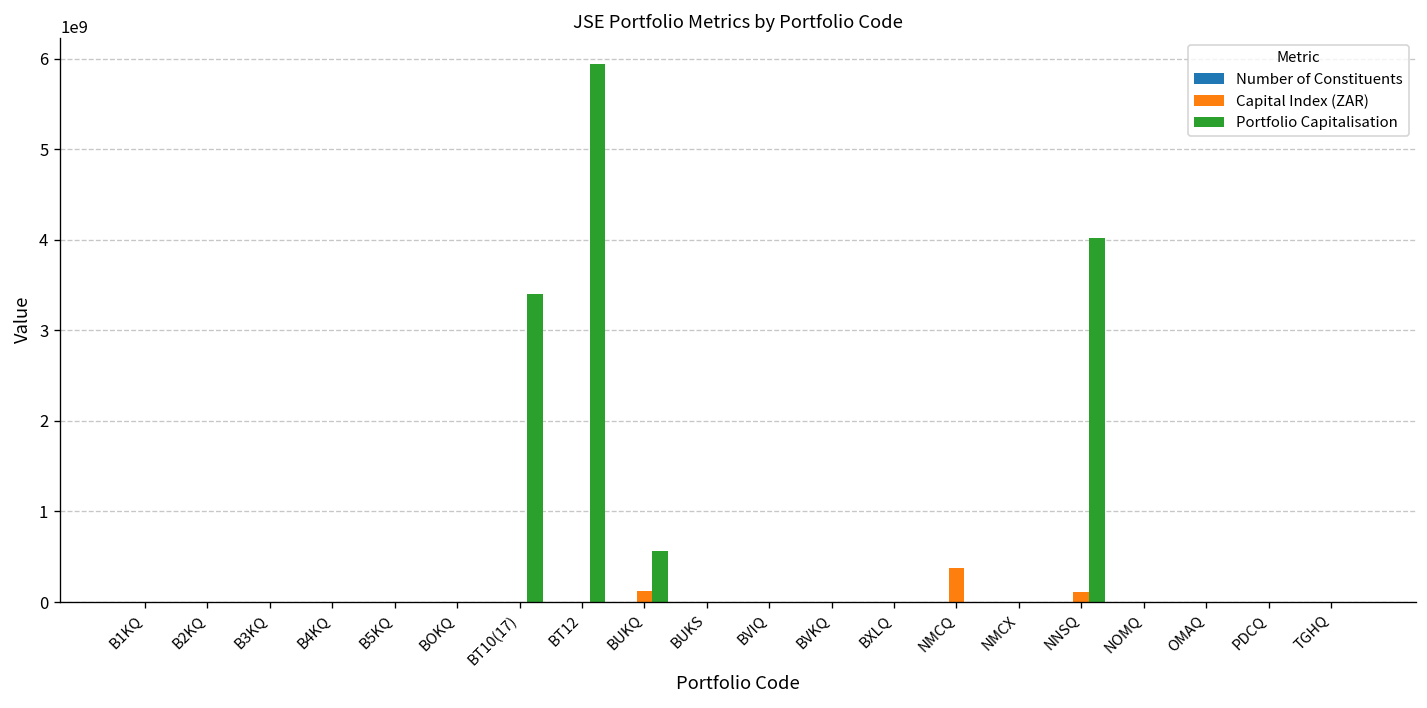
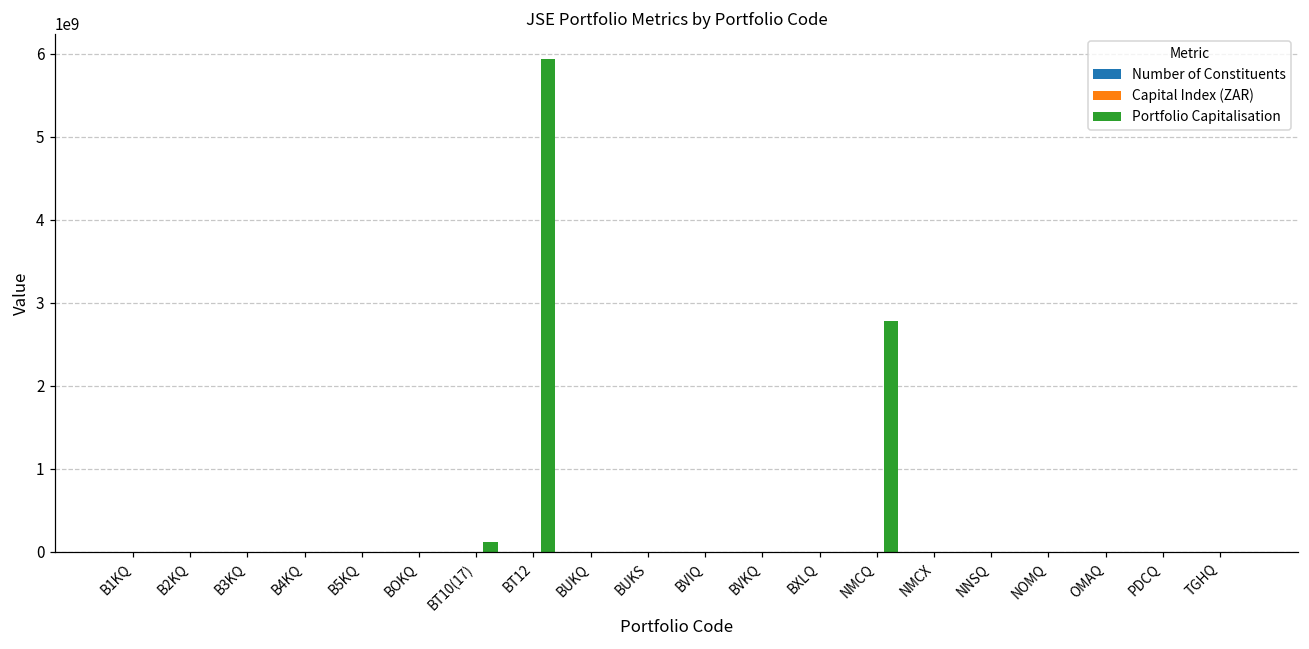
Portfolio Capitalisation, BT10(17): 3400000000 -> 100000000
Capital Index (ZAR), BUKQ: 100000000 -> 0
Portfolio Capitalisation, BUKQ: 600000000 -> 0
Capital Index (ZAR), NMCQ: 400000000 -> 0
Portfolio Capitalisation, NMCQ: 0 -> 2800000000
Capital Index (ZAR), NNSQ: 100000000 -> 0
Portfolio Capitalisation, NNSQ: 4000000000 -> 0
